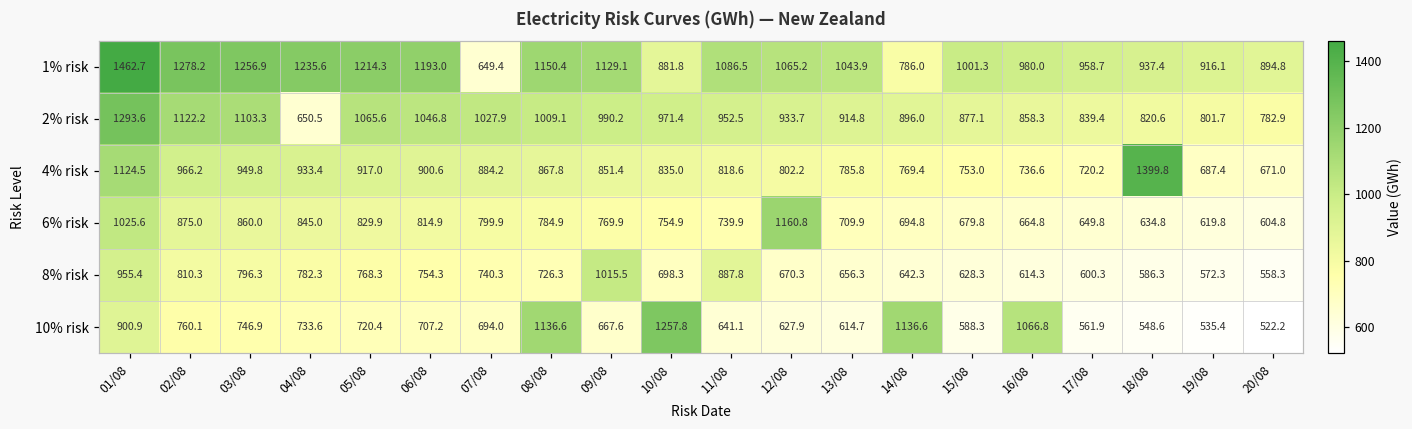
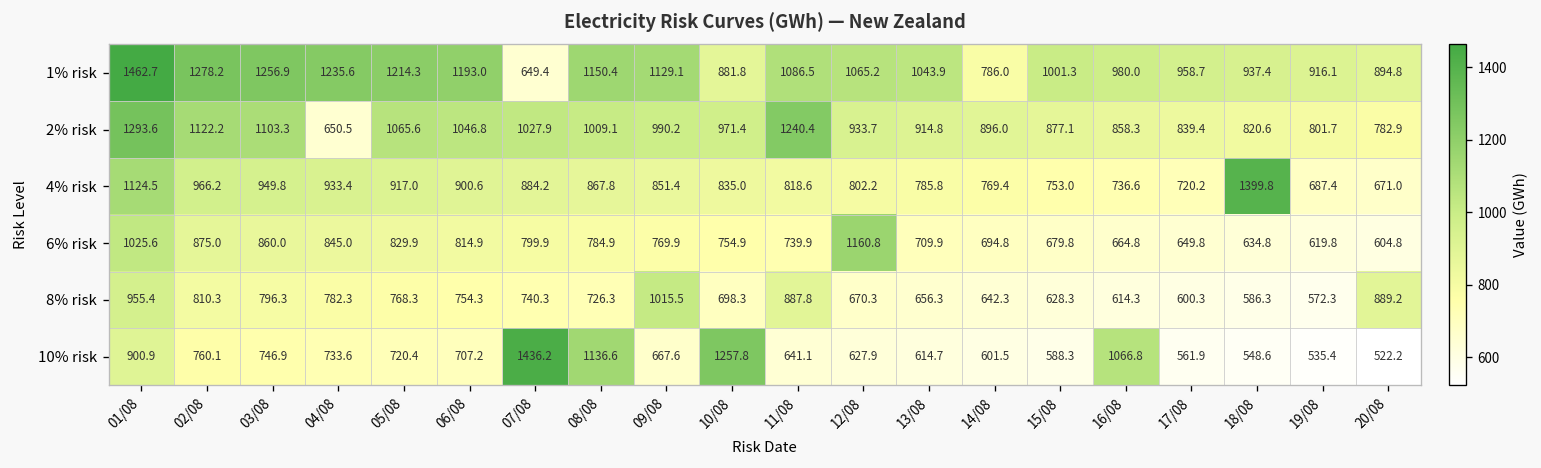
2% risk, 11/08: 952.5 -> 1240.4
8% risk, 20/08: 558.3 -> 889.2
10% risk, 07/08: 694.0 -> 1436.2
10% risk, 14/08: 1136.6 -> 601.5
